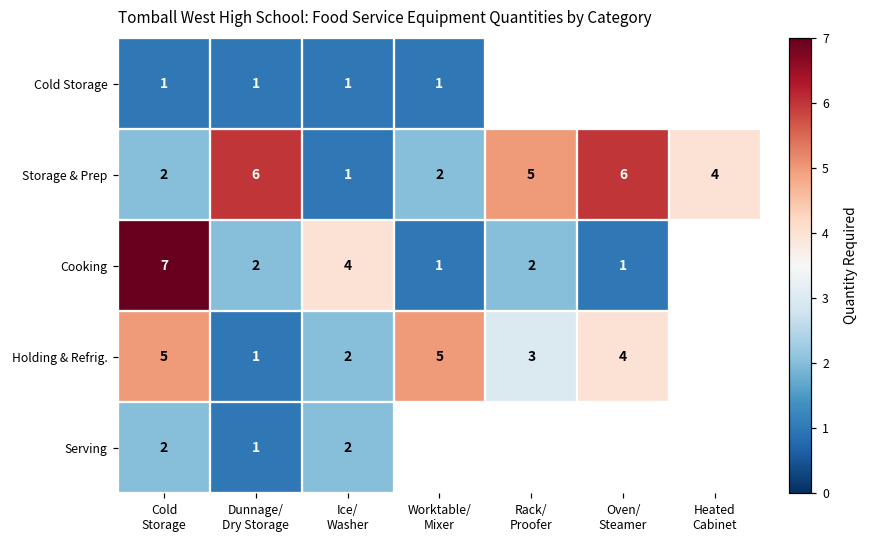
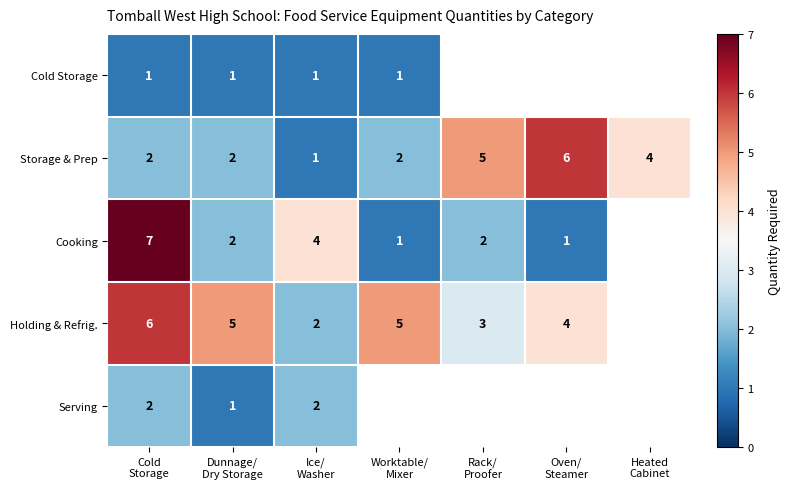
Storage & Prep, Dunnage/ Dry Storage: 6 -> 2
Holding & Refrig., Cold Storage: 5 -> 6
Holding & Refrig., Dunnage/ Dry Storage: 1 -> 5
